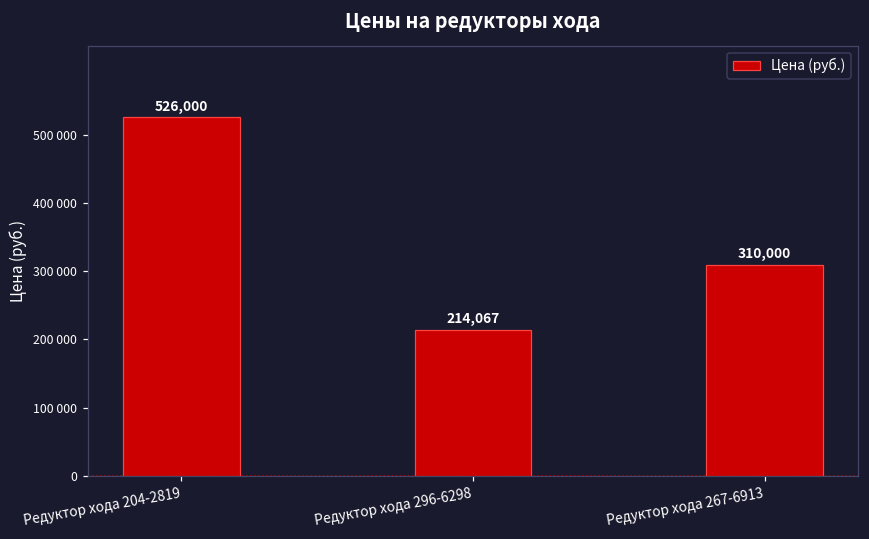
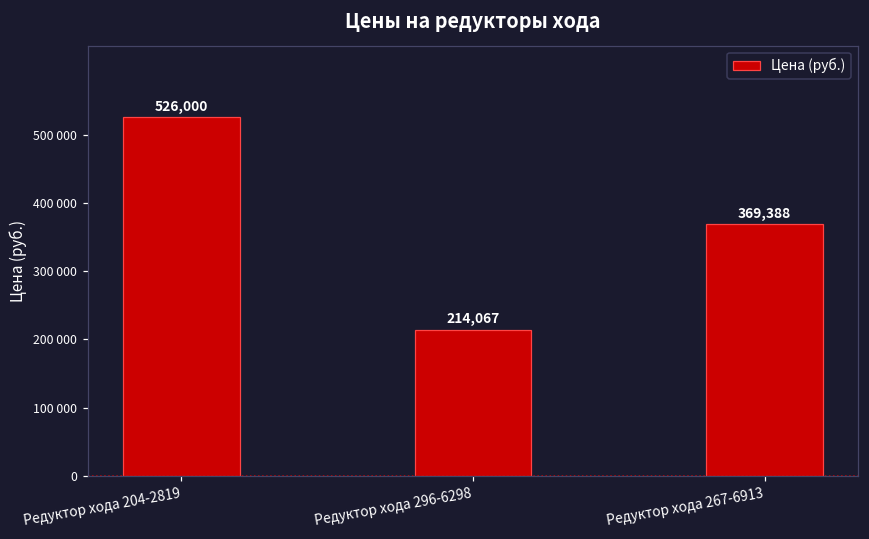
Редуктор хода 267-6913: 310,000 -> 369,388
